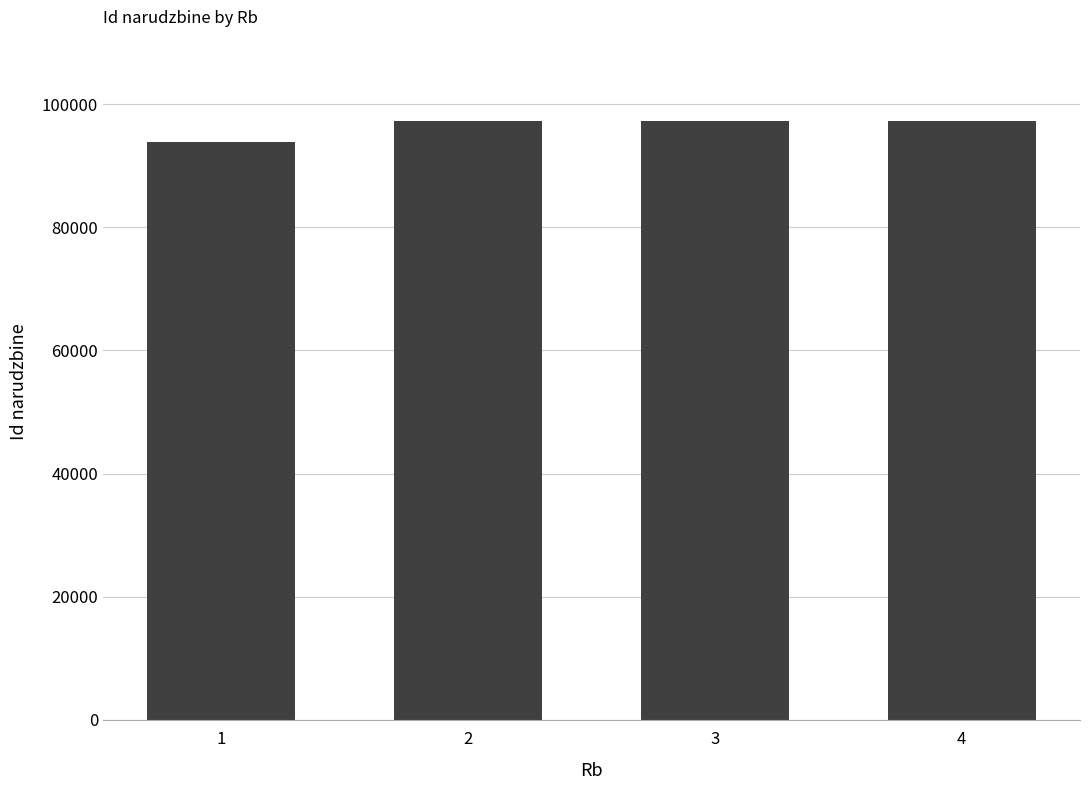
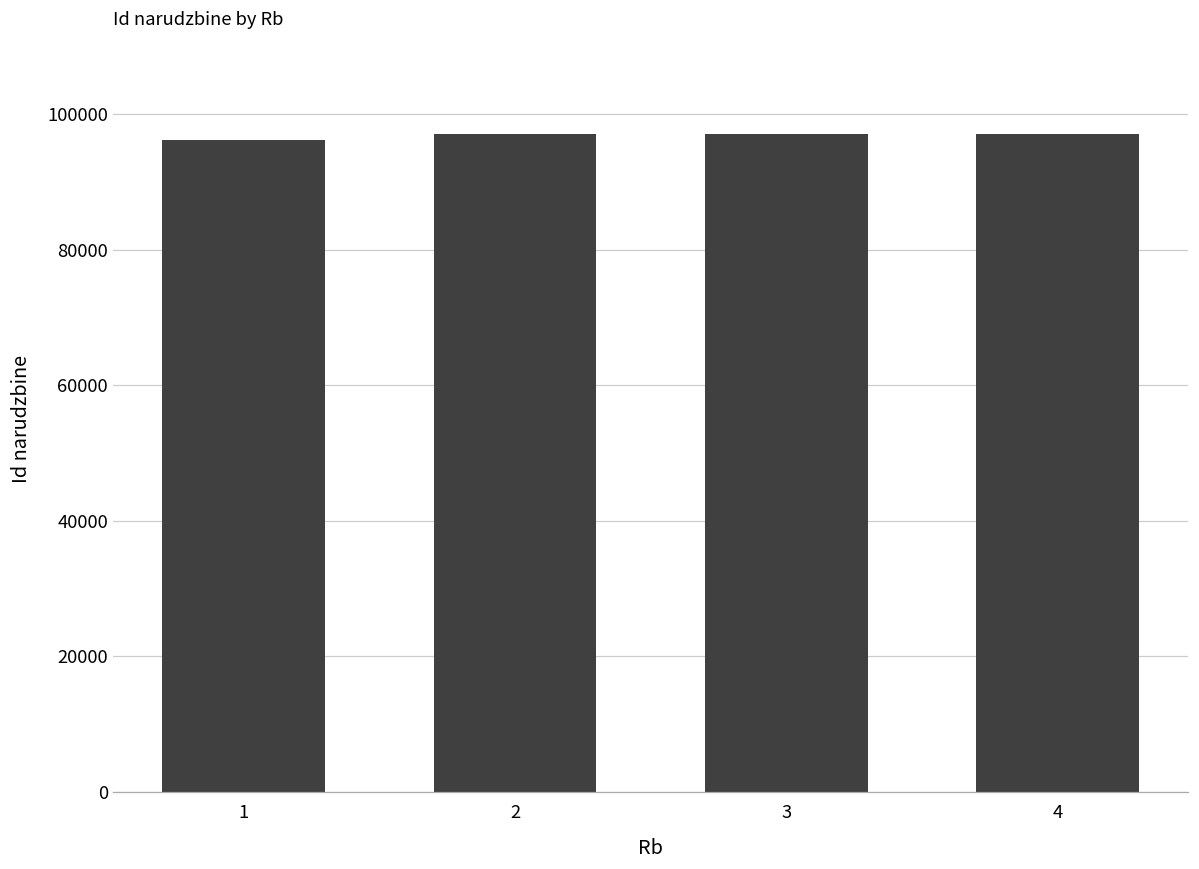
1: 94000 -> 96000
